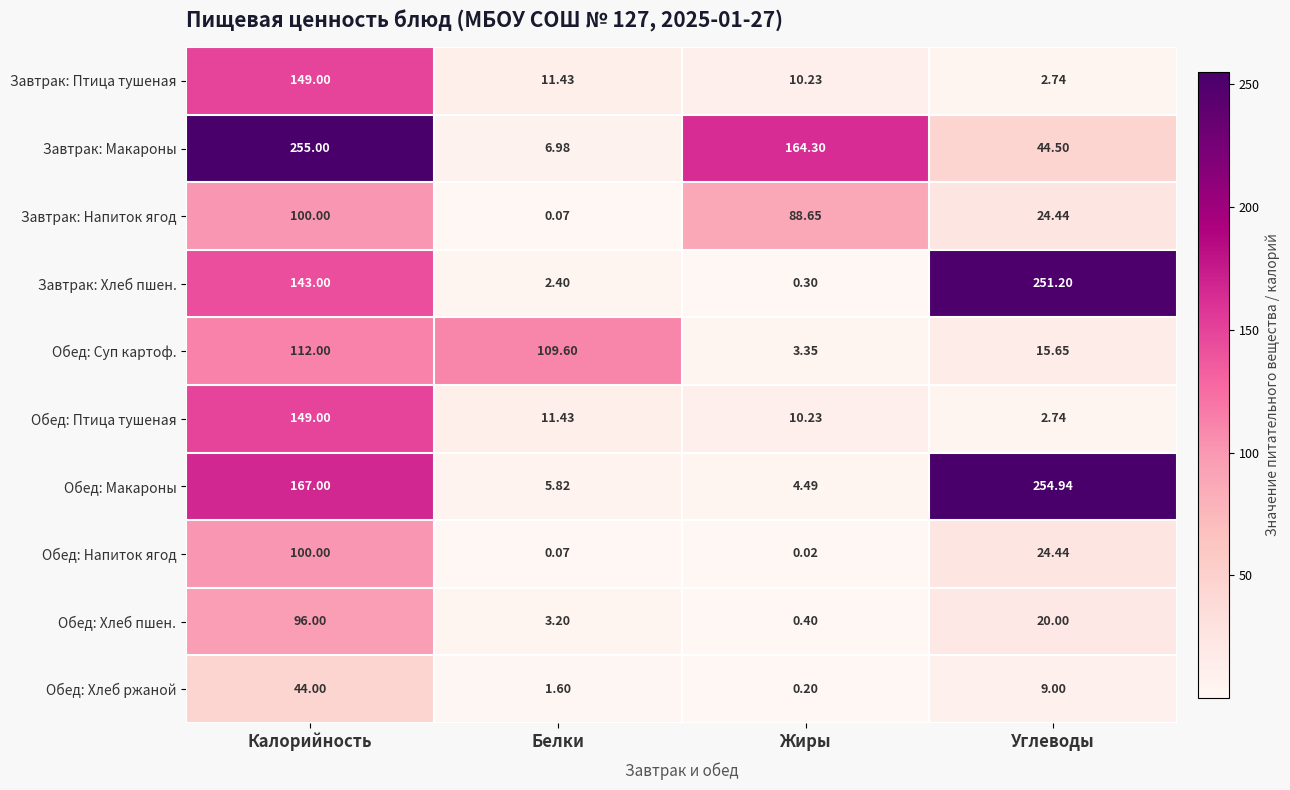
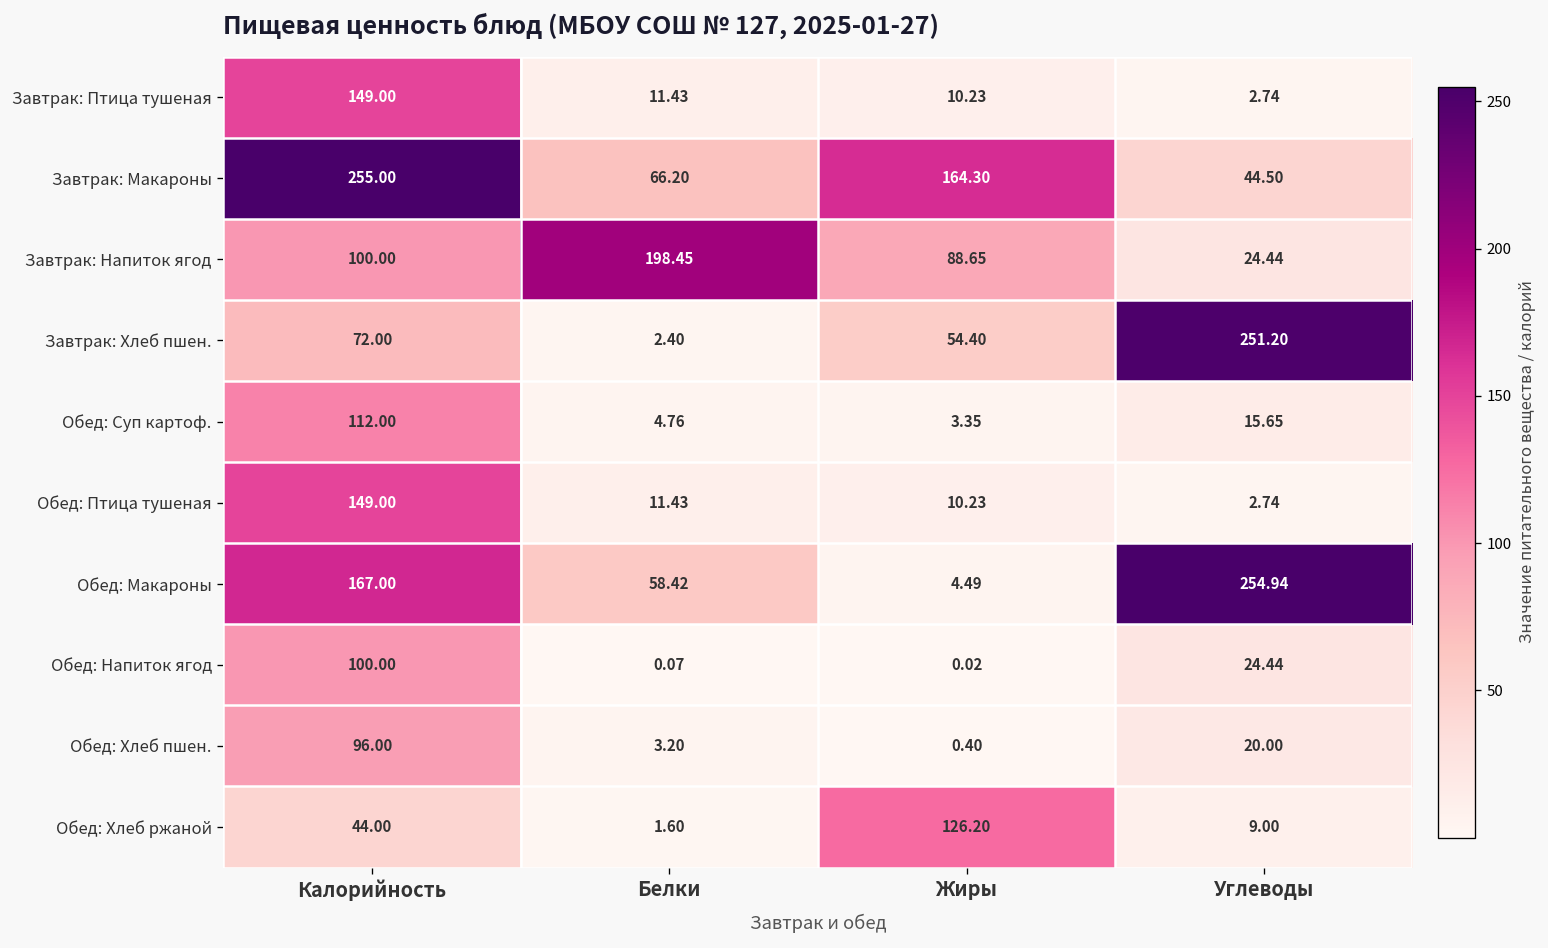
Завтрак: Макароны, Белки: 6.98 -> 66.20
Завтрак: Напиток ягод, Белки: 0.07 -> 198.45
Завтрак: Хлеб пшен., Калорийность: 143.00 -> 72.00
Завтрак: Хлеб пшен., Жиры: 0.30 -> 54.40
Обед: Суп картоф., Белки: 109.60 -> 4.76
Обед: Макароны, Белки: 5.82 -> 58.42
Обед: Хлеб ржаной, Жиры: 0.20 -> 126.20
